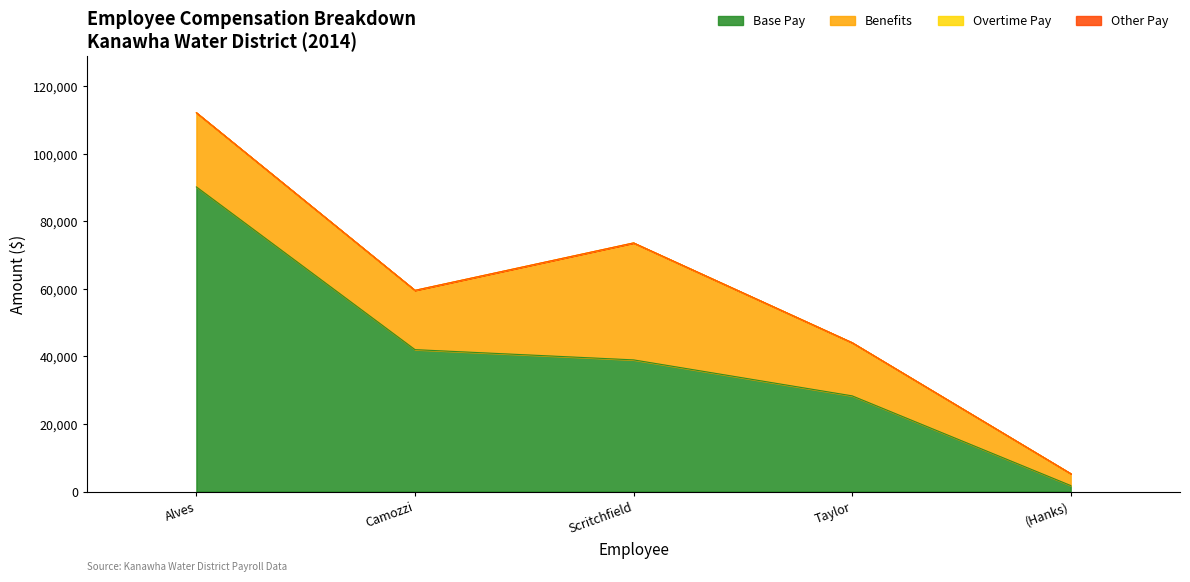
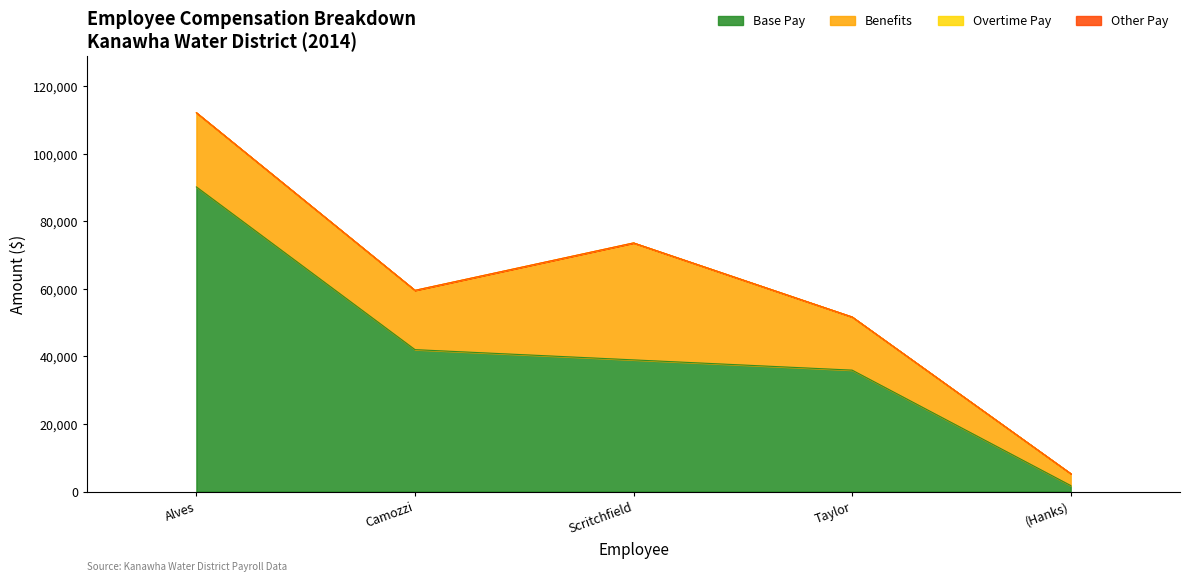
Base Pay, Taylor: 28,000 -> 36,000
